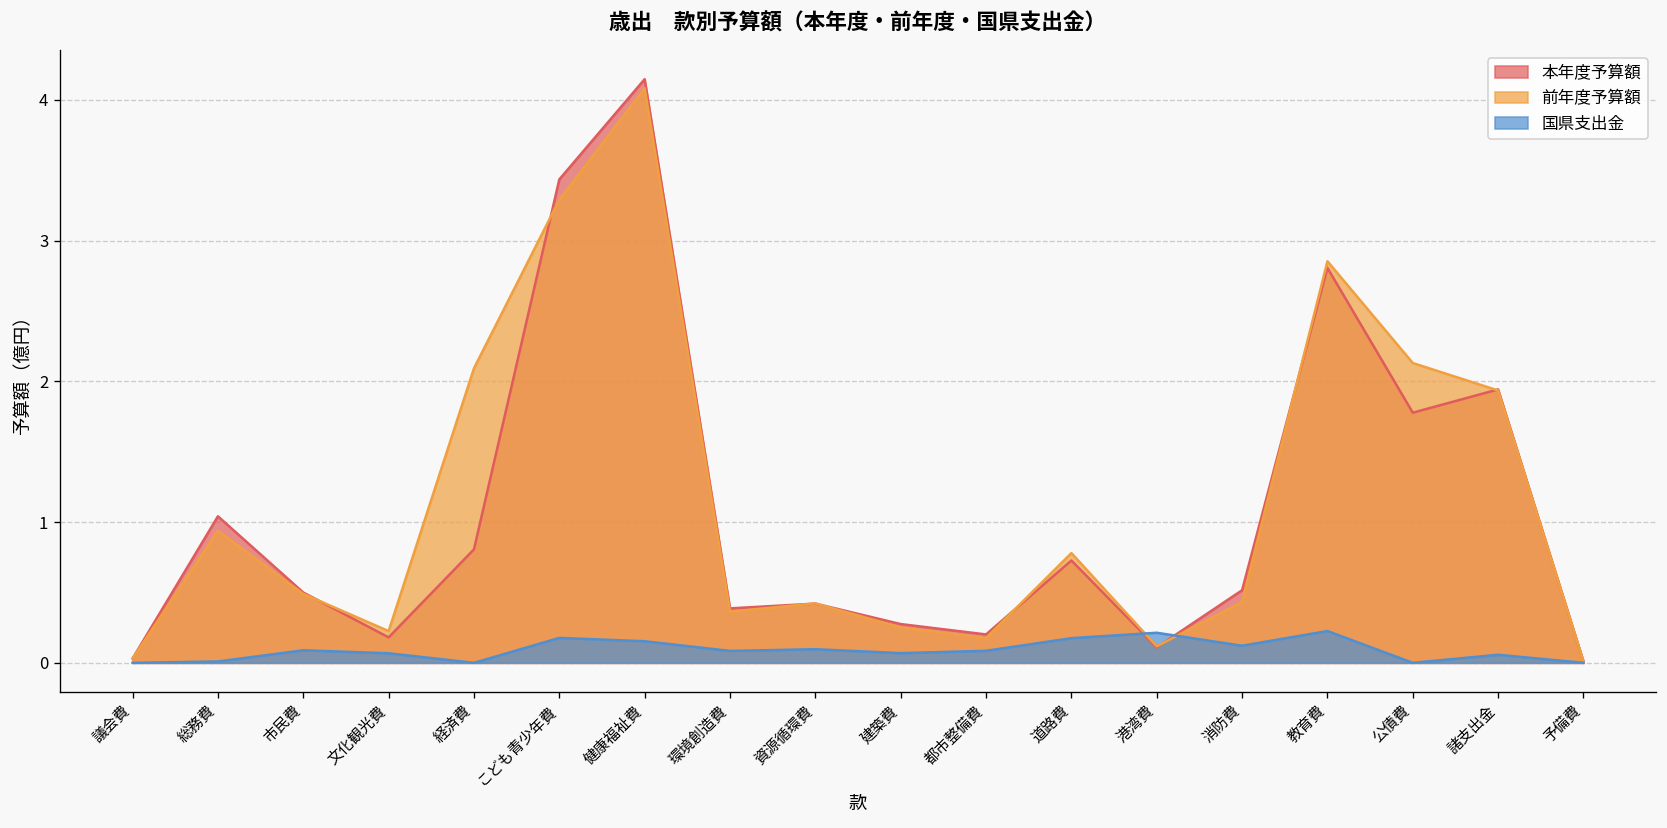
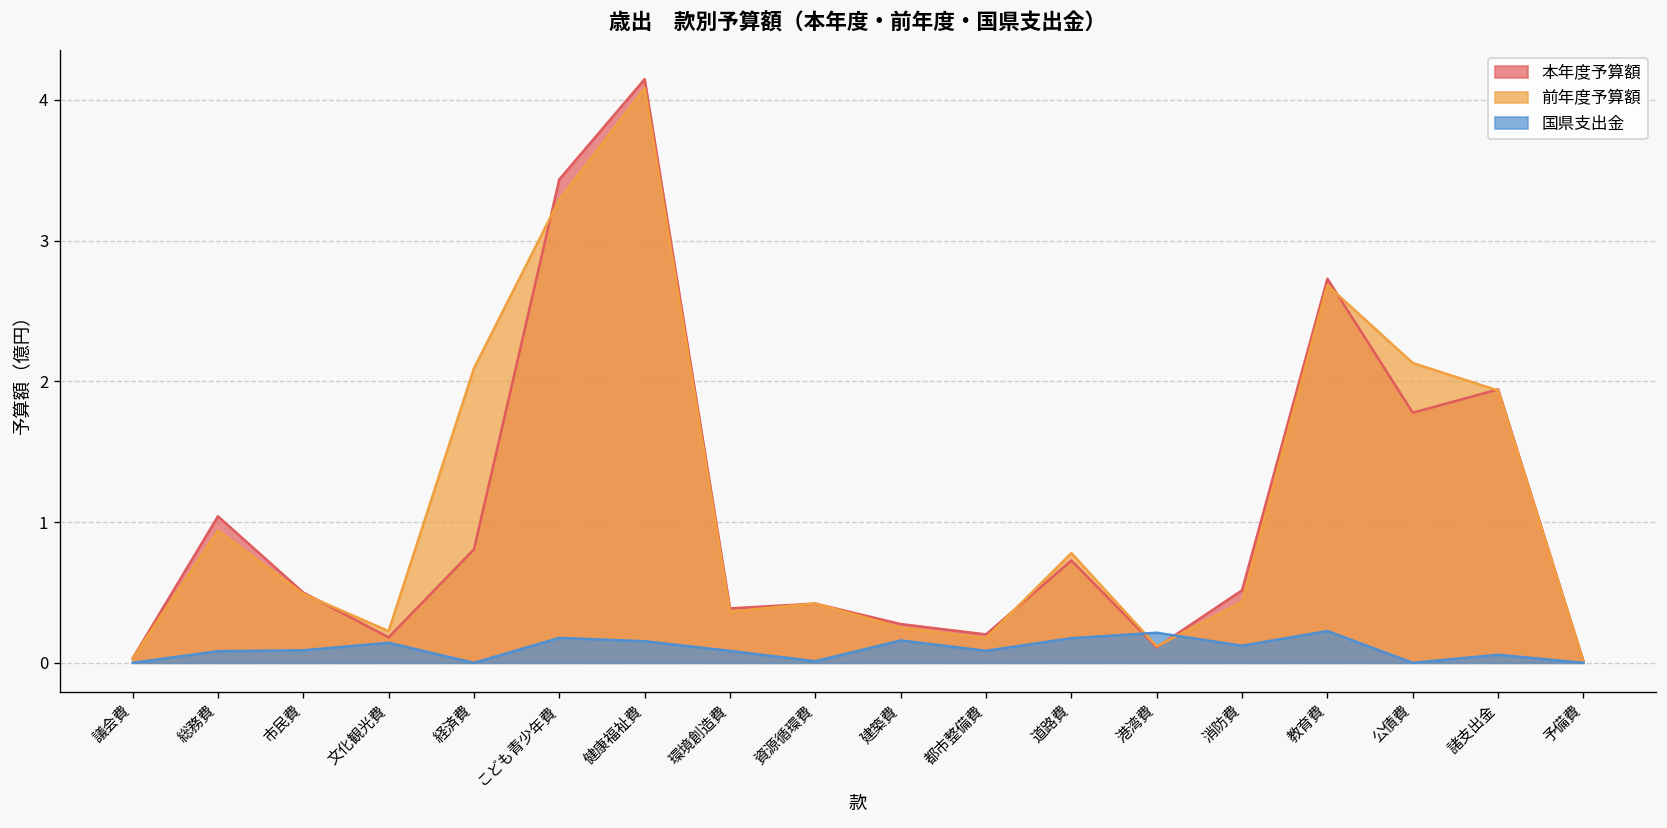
国県支出金, 総務費: 0.01 -> 0.08
国県支出金, 文化観光費: 0.07 -> 0.14
国県支出金, 資源循環費: 0.10 -> 0.01
国県支出金, 建築費: 0.07 -> 0.16
本年度予算額, 教育費: 2.81 -> 2.73
前年度予算額, 教育費: 2.85 -> 2.68
